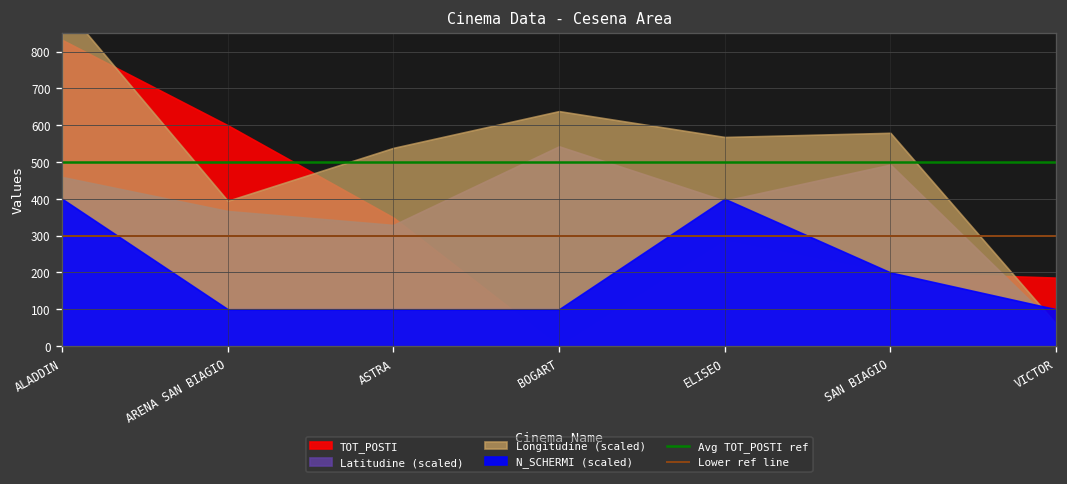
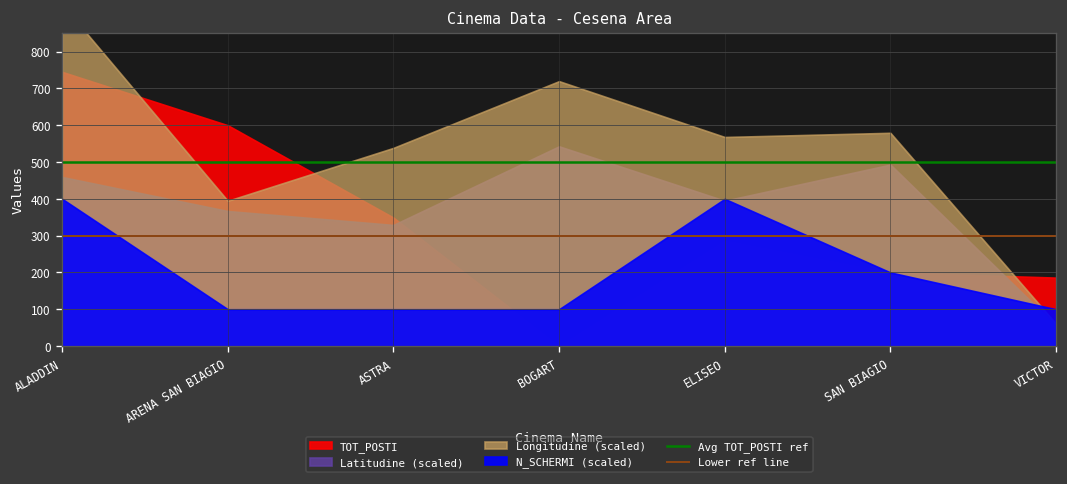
TOT_POSTI, ALADDIN: 830 -> 750
Longitudine (scaled), BOGART: 640 -> 720
